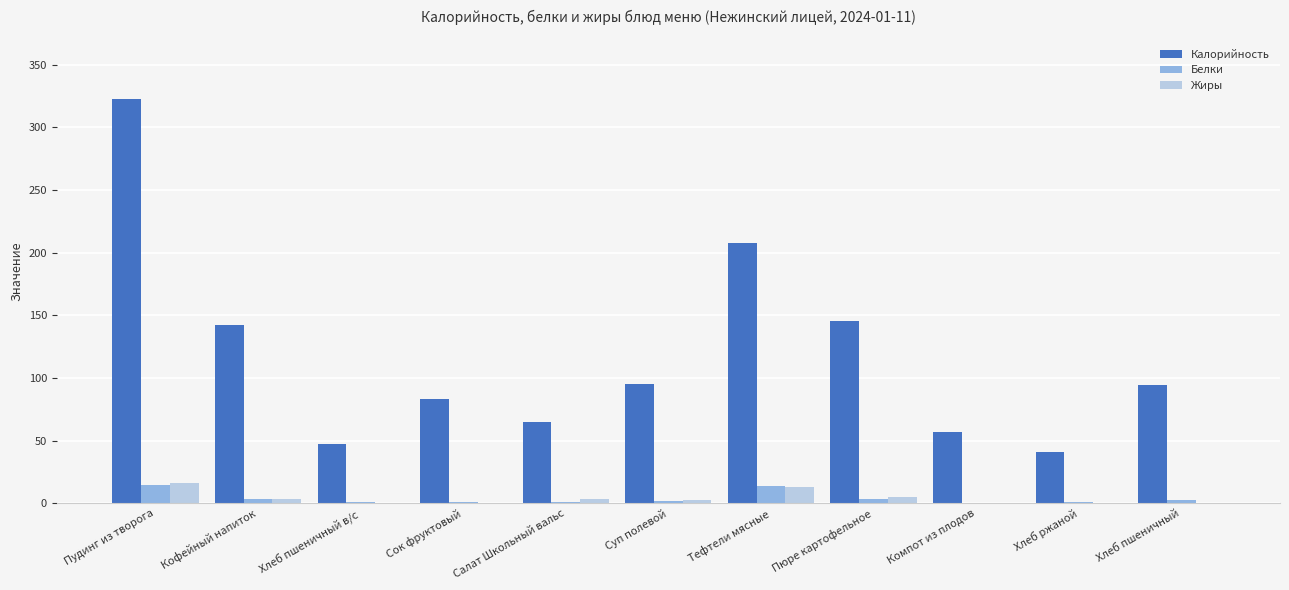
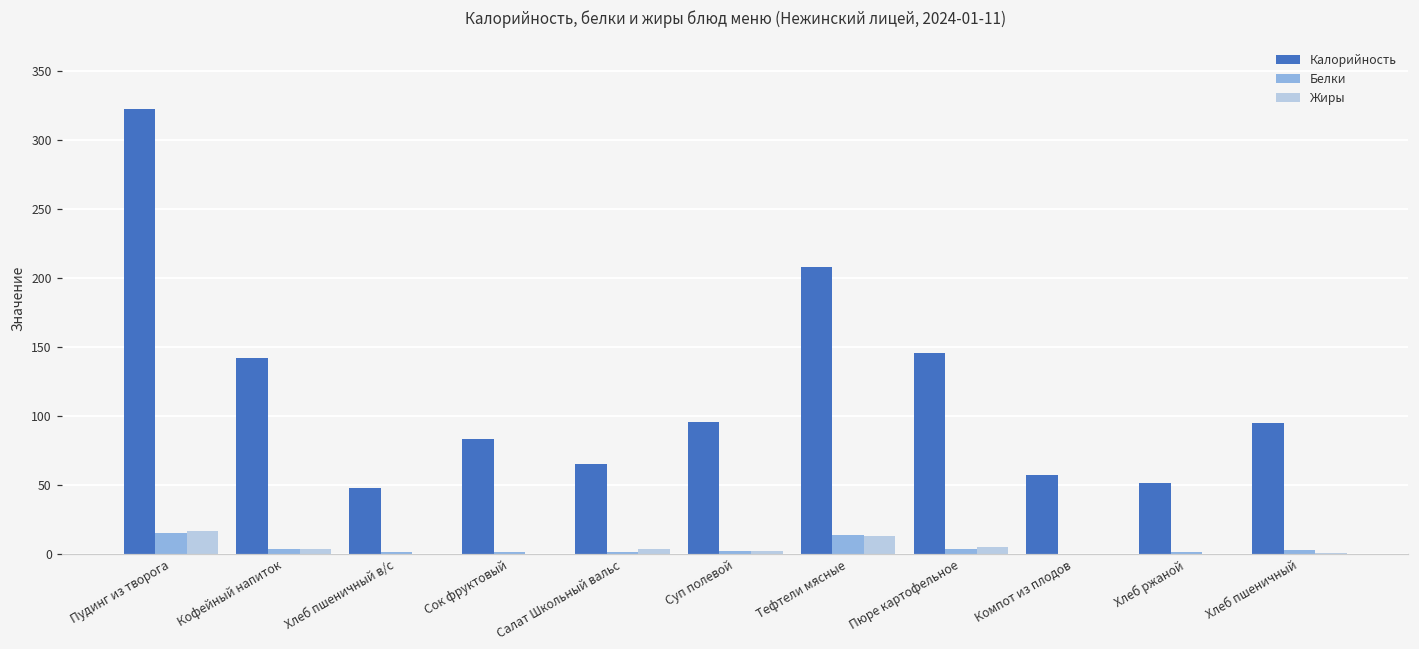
Калорийность, Хлеб ржаной: 41 -> 52
